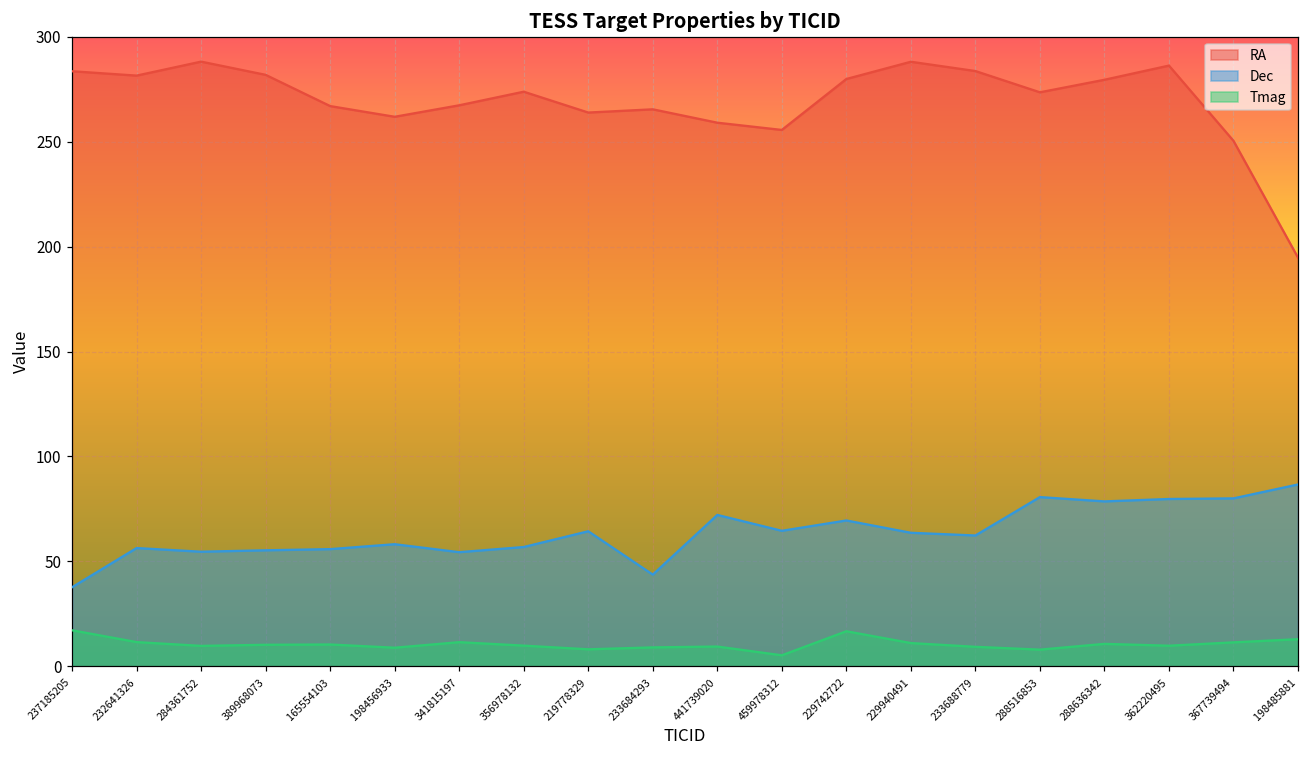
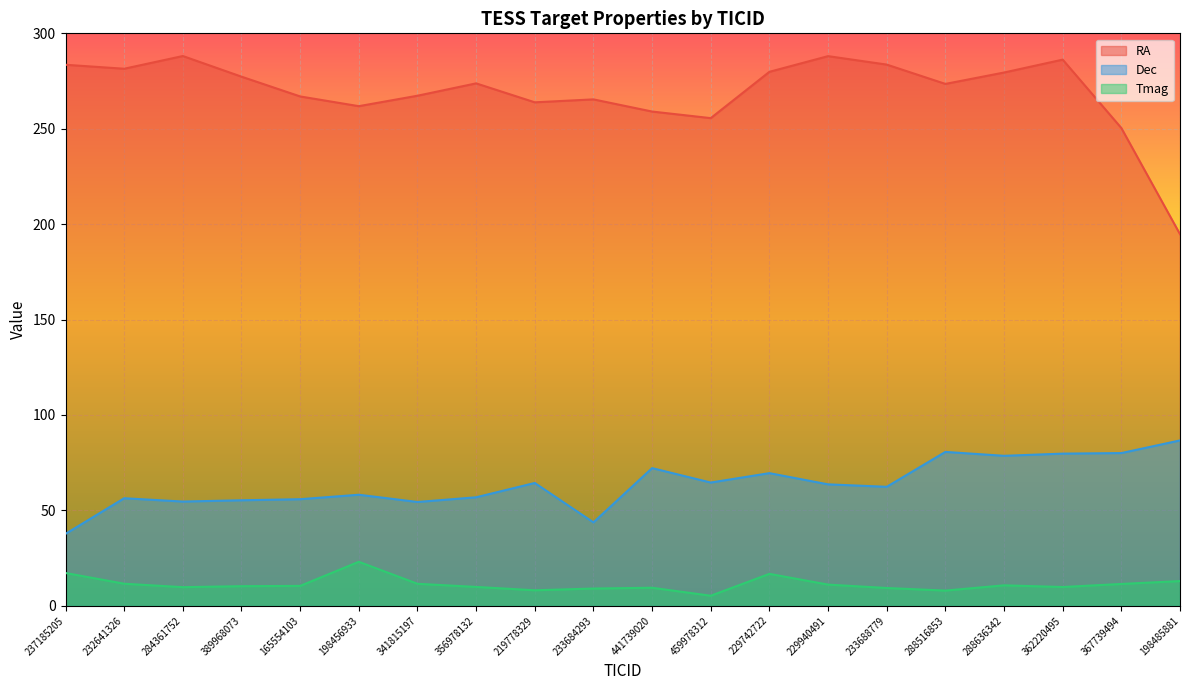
RA, 389968073: 282 -> 277
Tmag, 198456933: 9 -> 23
